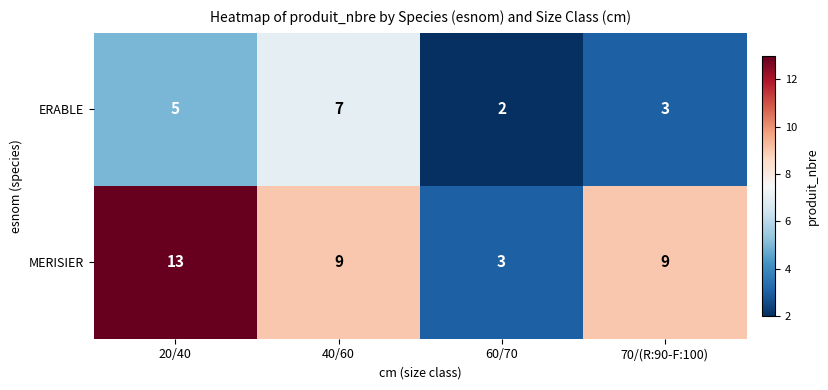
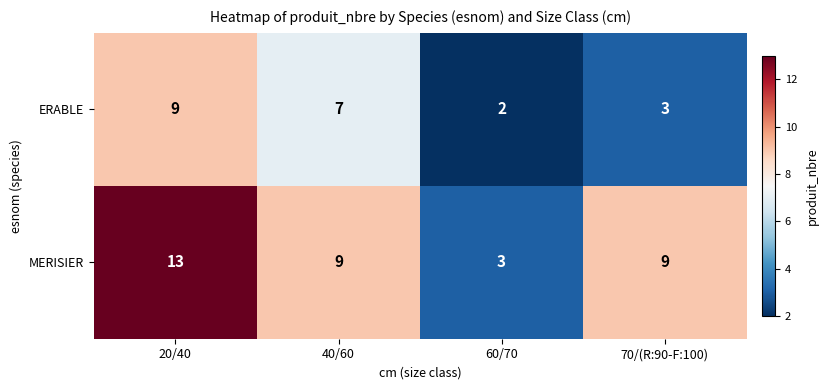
ERABLE, 20/40: 5 -> 9
